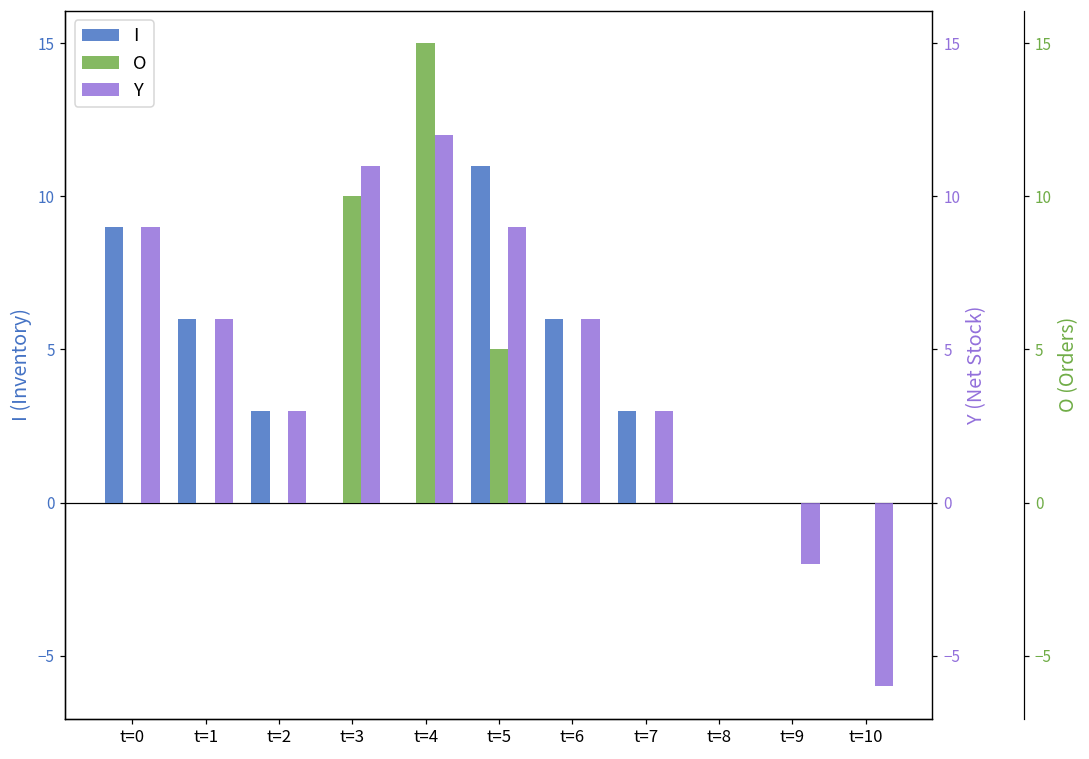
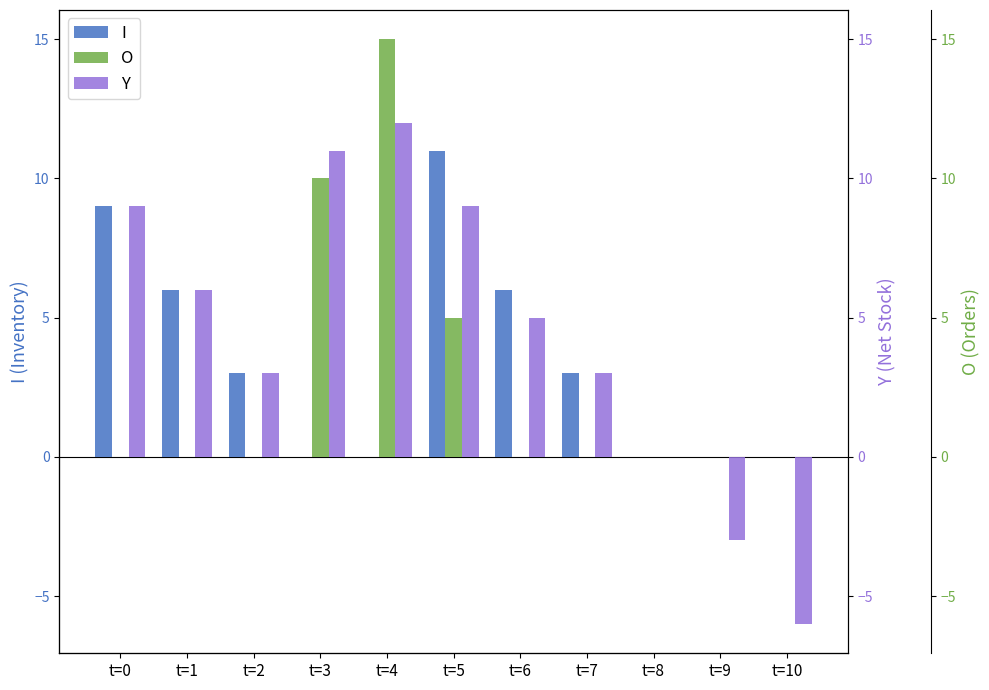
Y, t=6: 6 -> 5
Y, t=9: -2 -> -3
